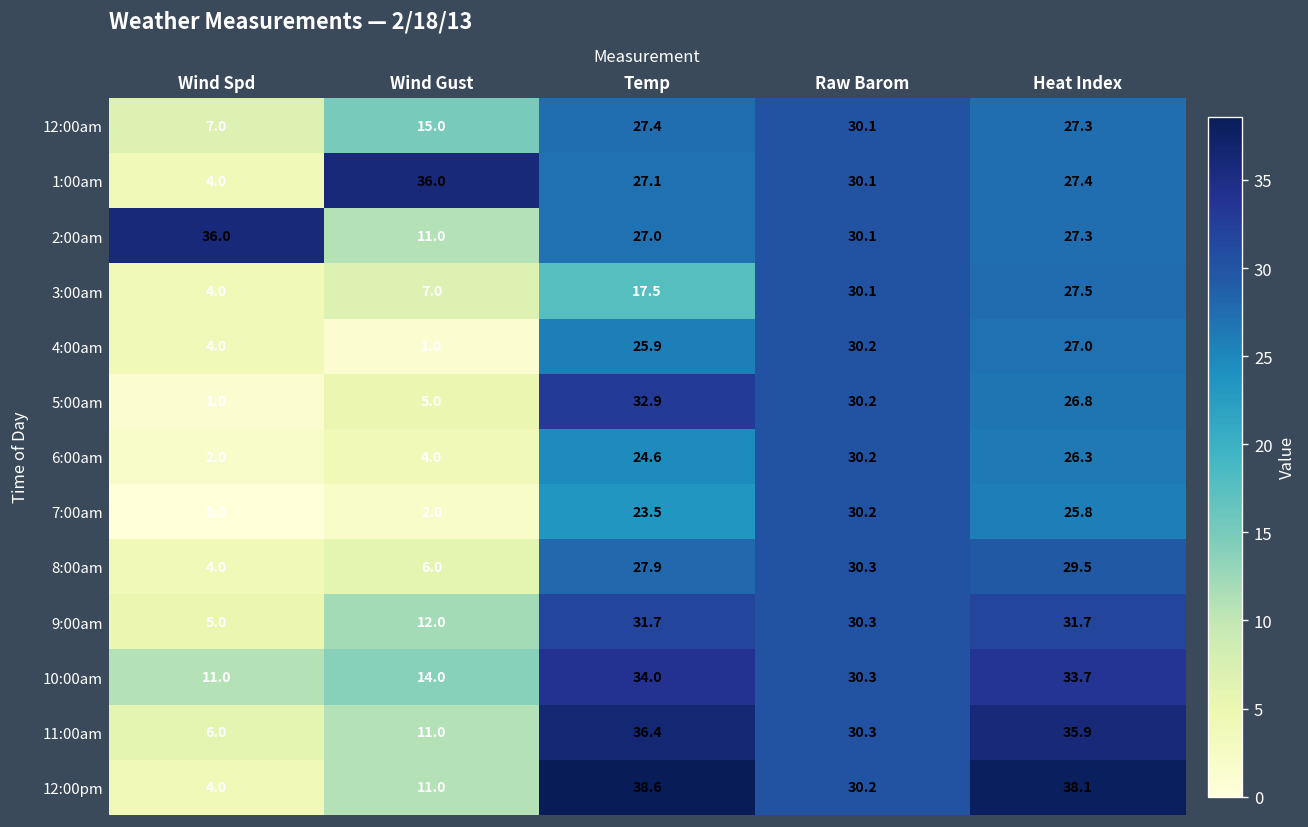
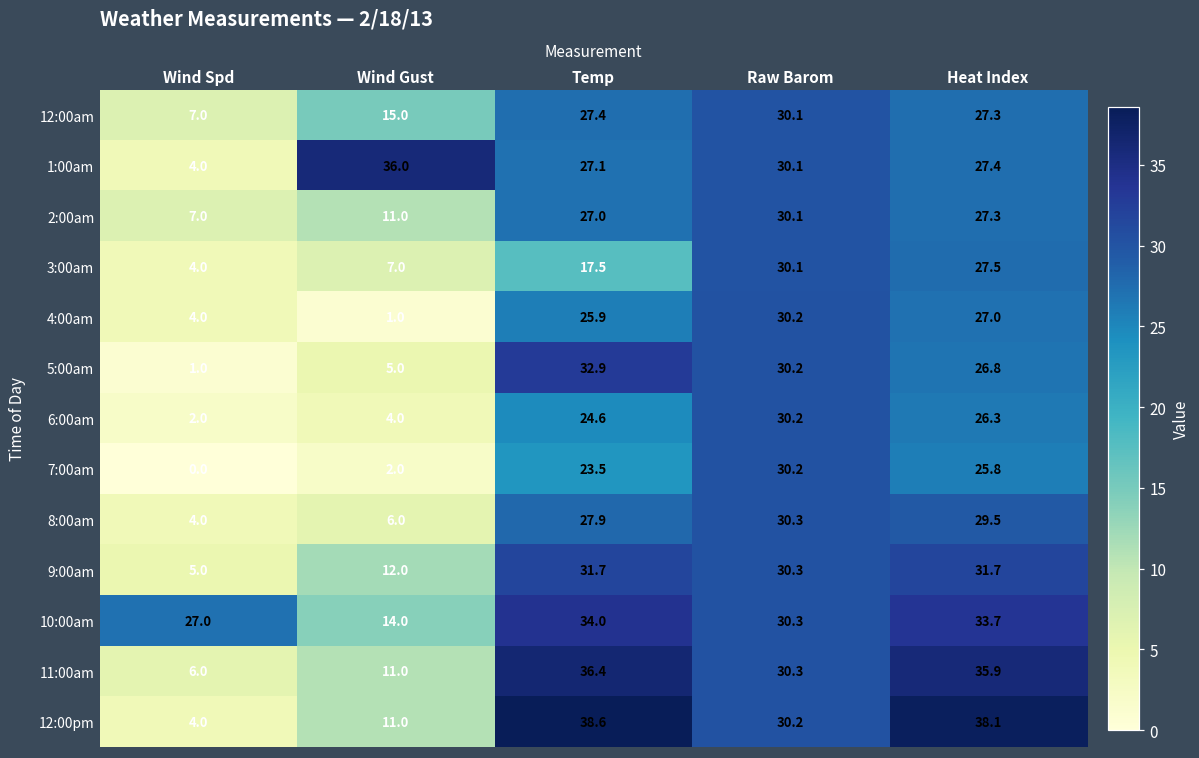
2:00am, Wind Spd: 36.0 -> 7.0
10:00am, Wind Spd: 11.0 -> 27.0
